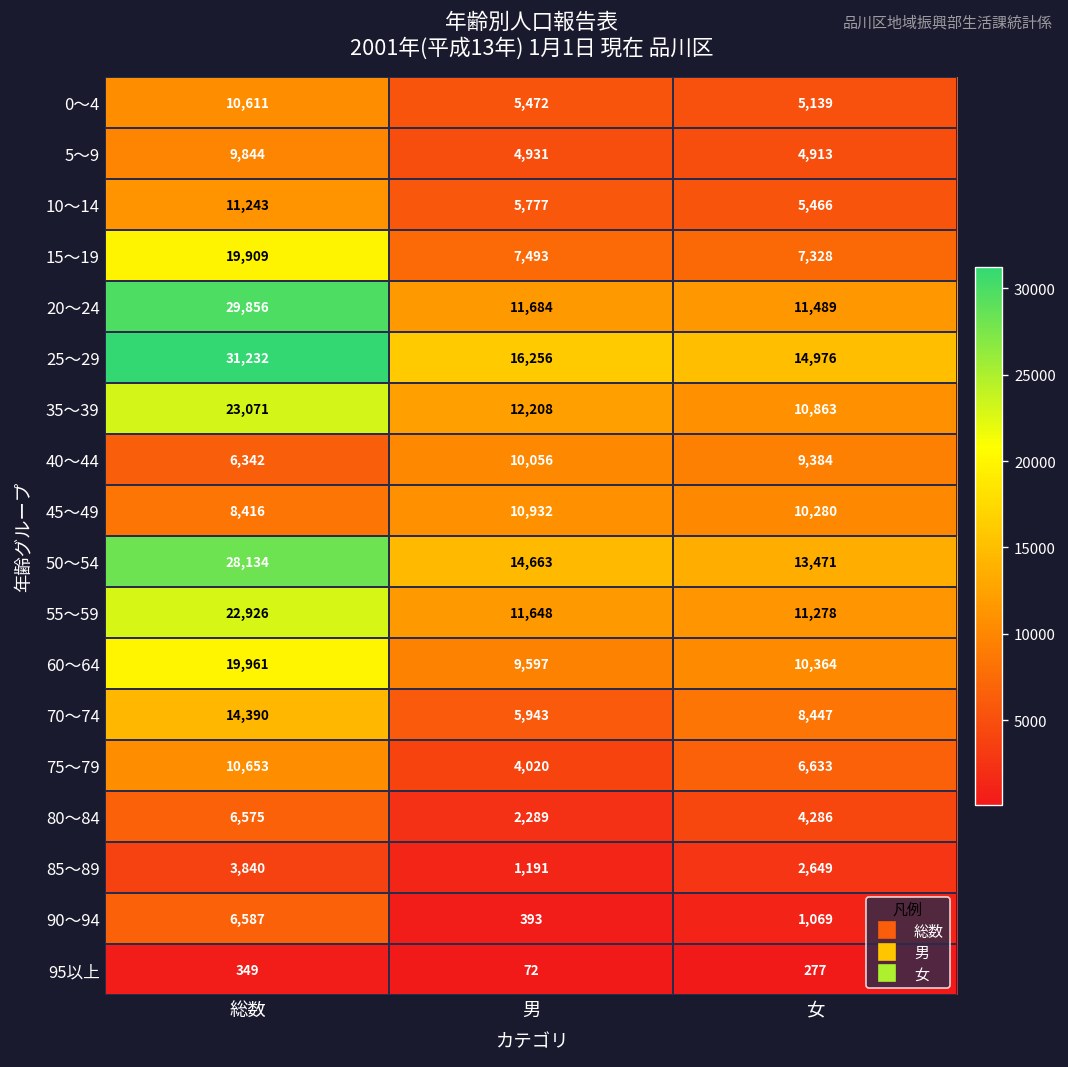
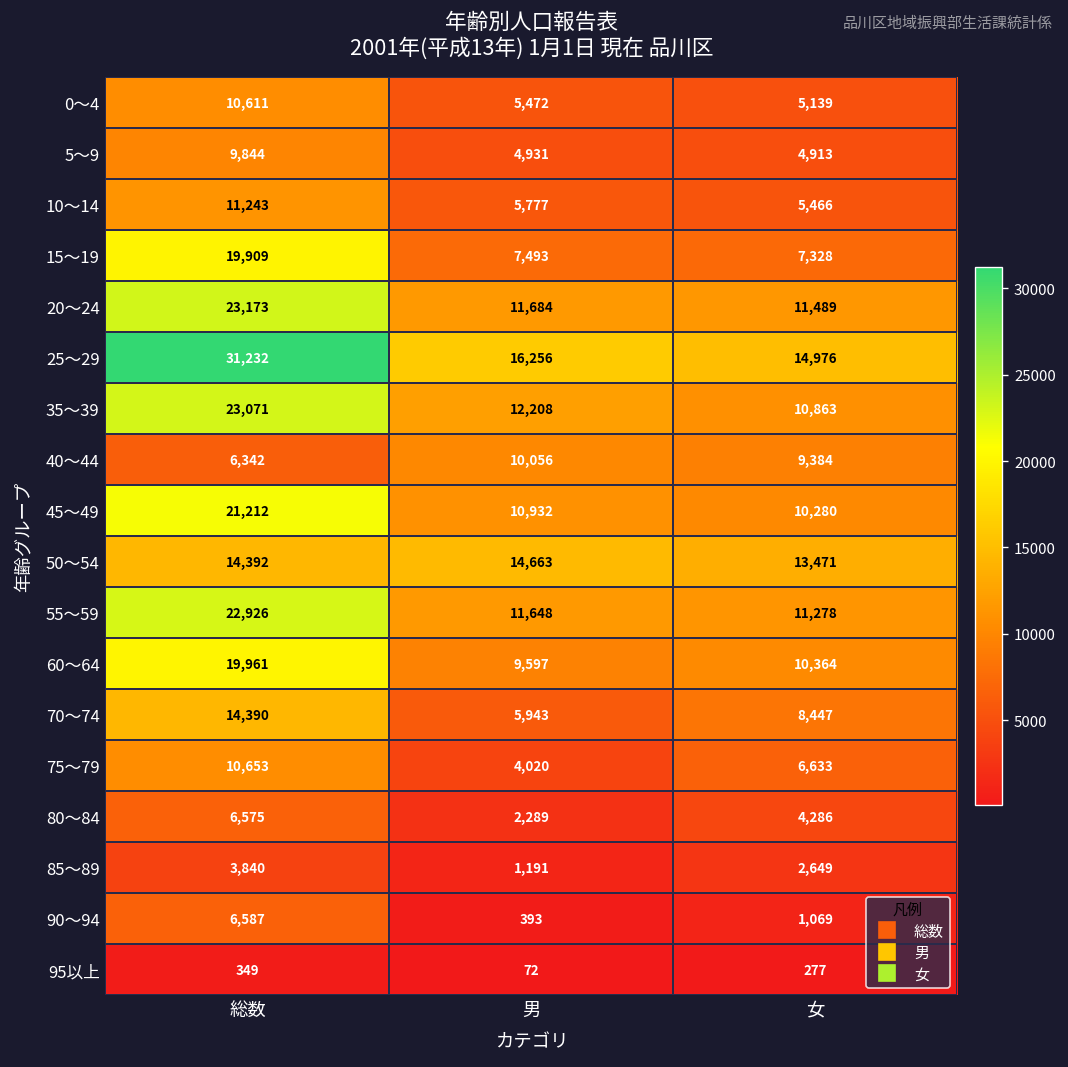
20～24, 総数: 29,856 -> 23,173
45～49, 総数: 8,416 -> 21,212
50～54, 総数: 28,134 -> 14,392
